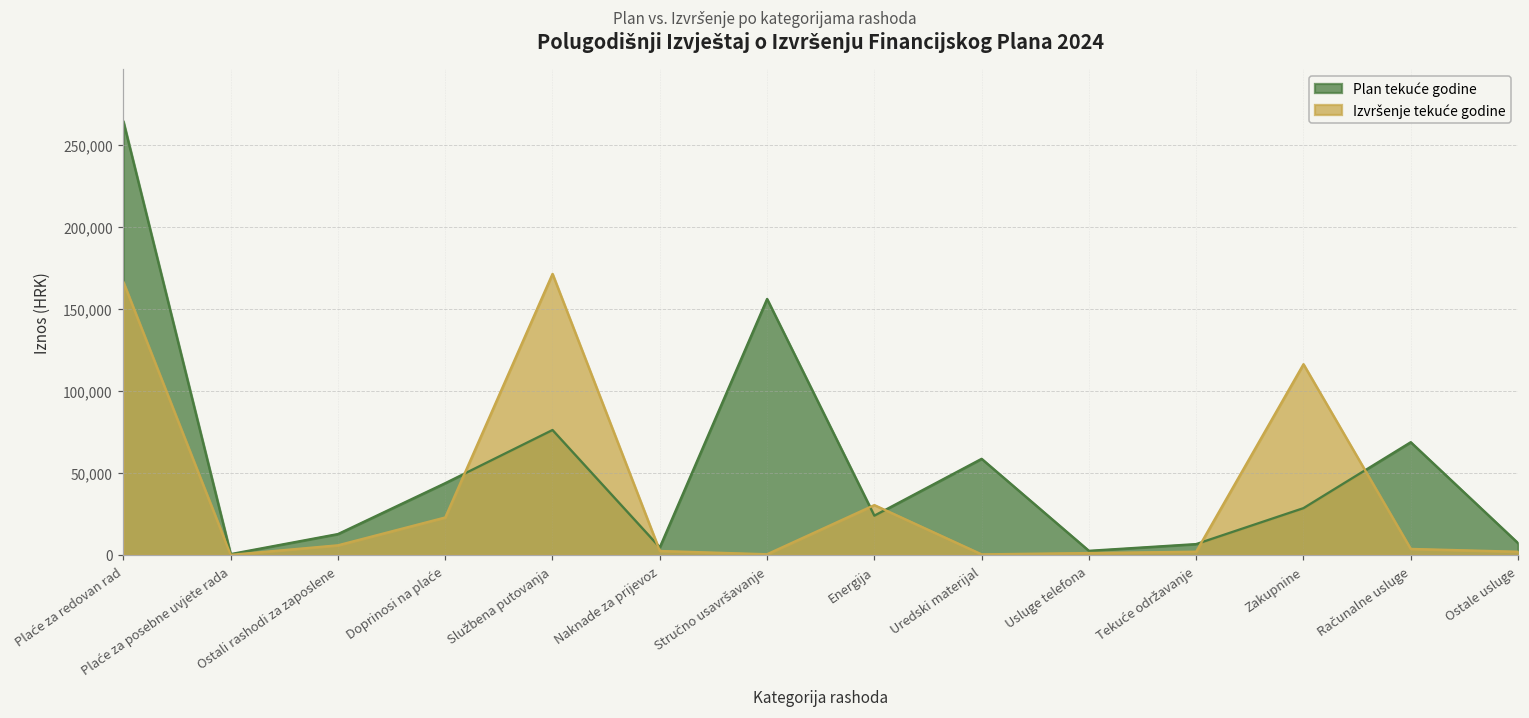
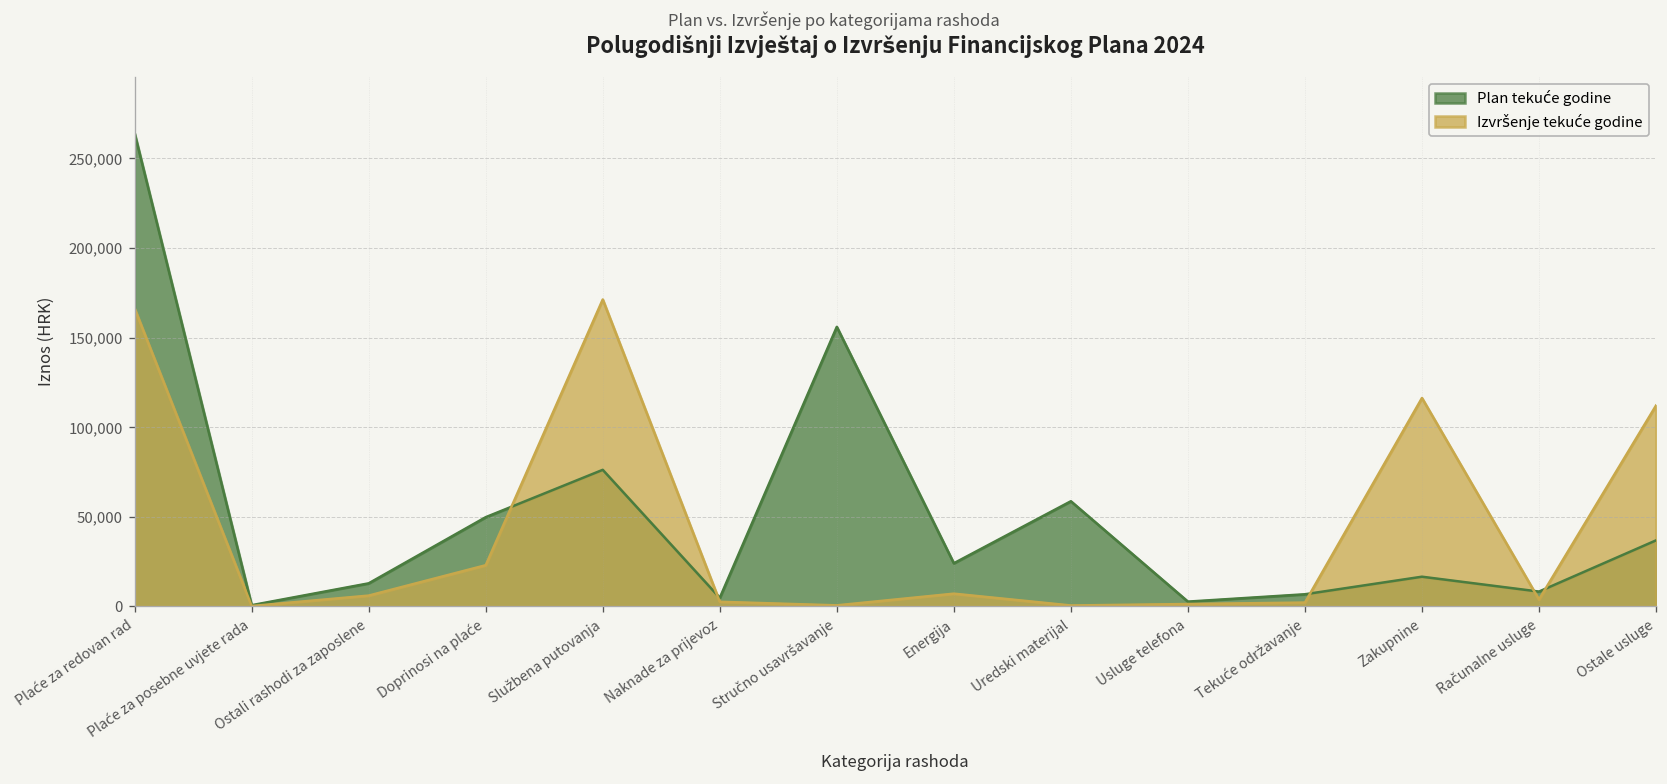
Plan tekuće godine, Doprinosi na plaće: 44,000 -> 50,000
Izvršenje tekuće godine, Energija: 30,000 -> 7,000
Plan tekuće godine, Zakupnine: 29,000 -> 17,000
Plan tekuće godine, Računalne usluge: 69,000 -> 8,000
Plan tekuće godine, Ostale usluge: 7,000 -> 37,000
Izvršenje tekuće godine, Ostale usluge: 2,000 -> 112,000
